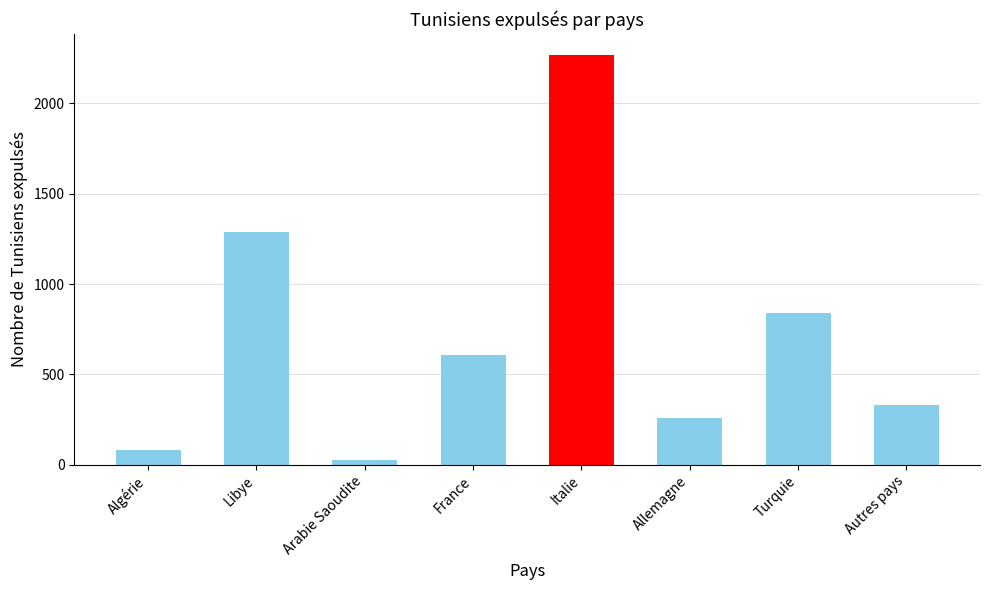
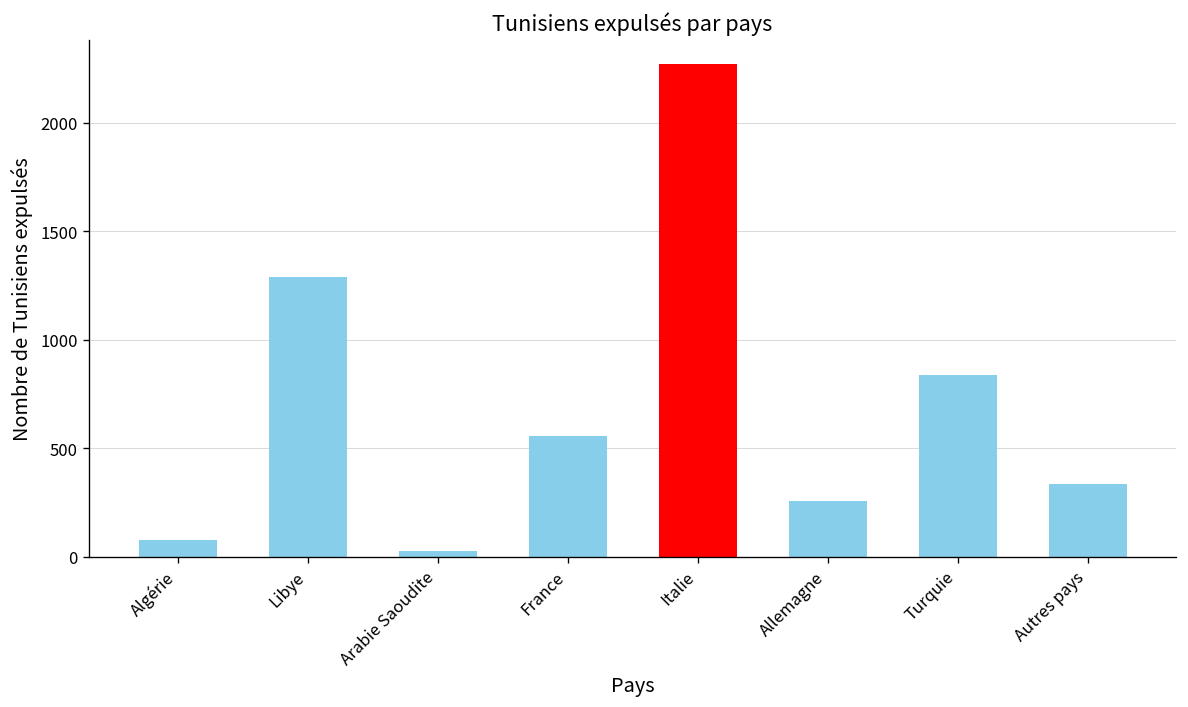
France: 610 -> 560
